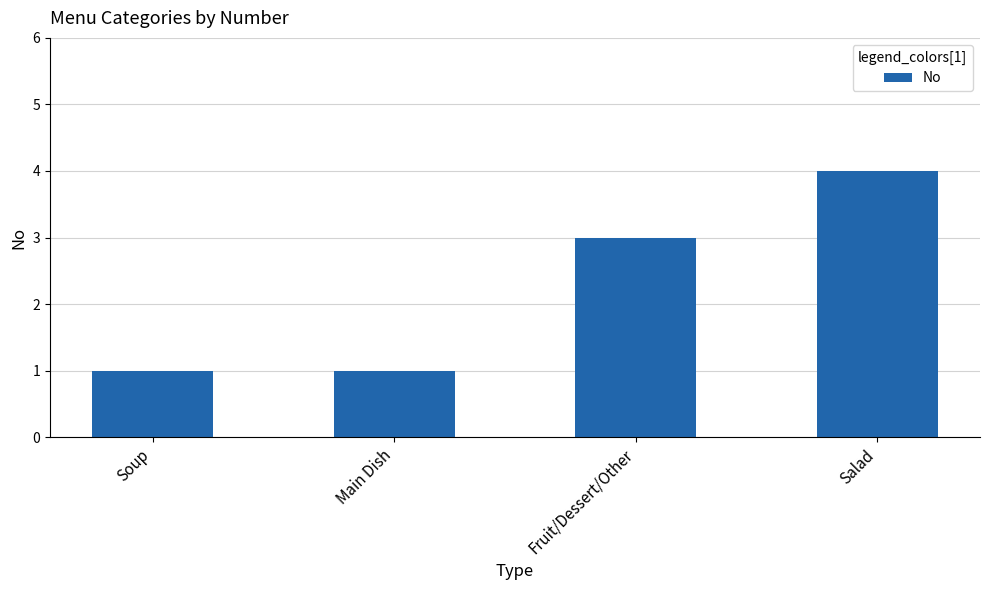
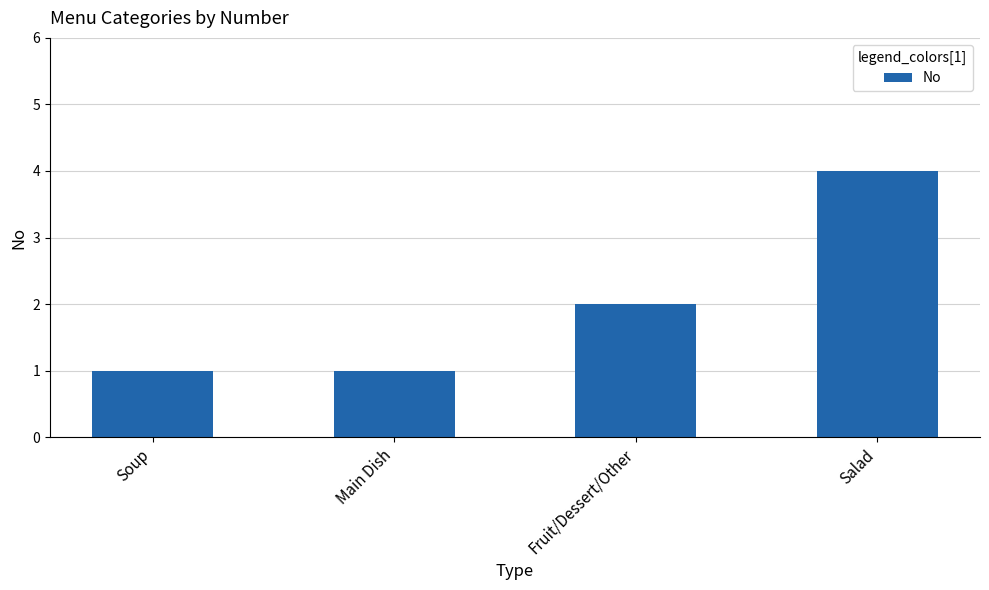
Fruit/Dessert/Other: 3 -> 2
